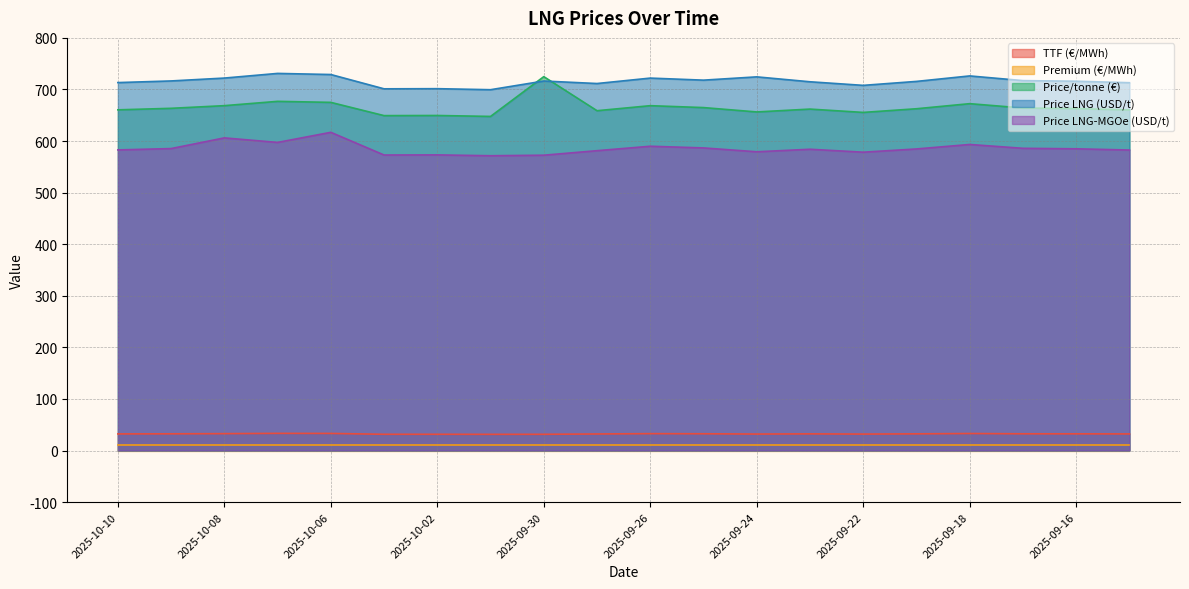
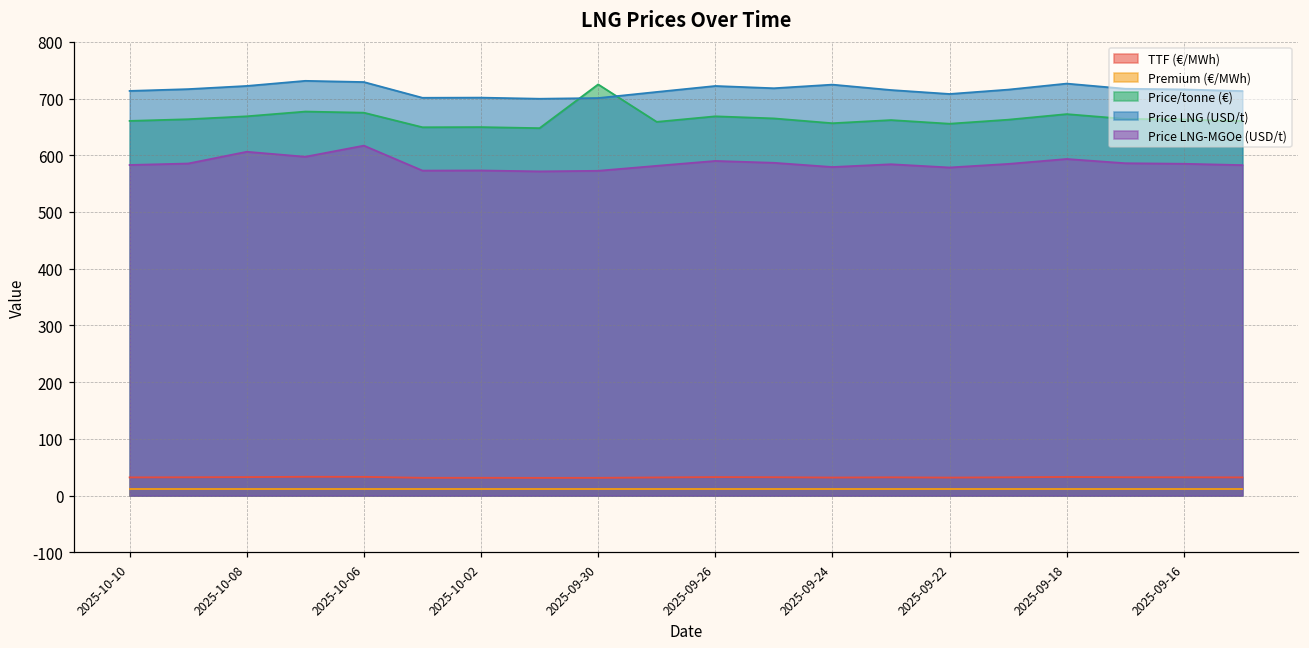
Price LNG (USD/t), 2025-09-30: 720 -> 700
